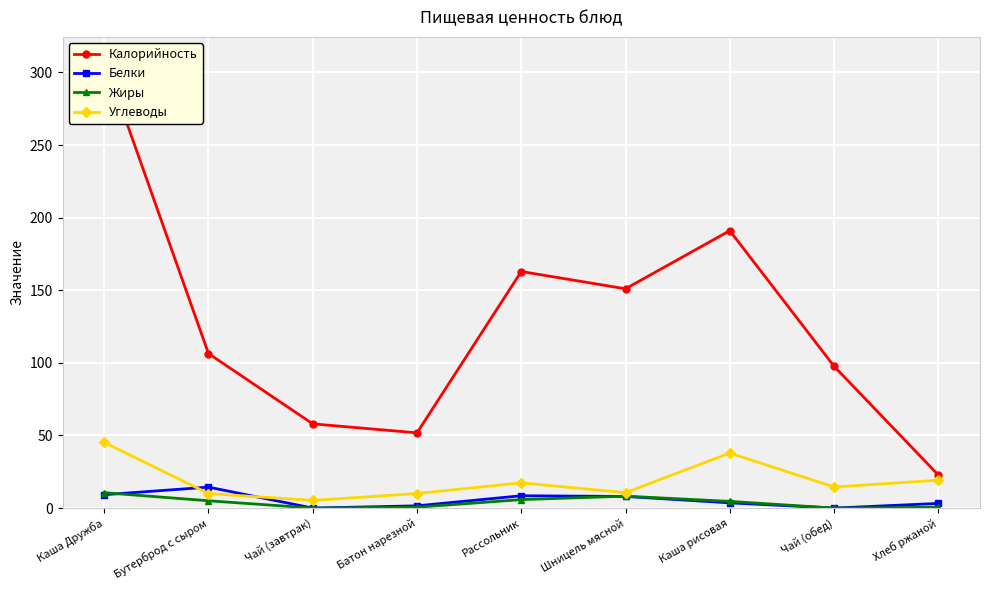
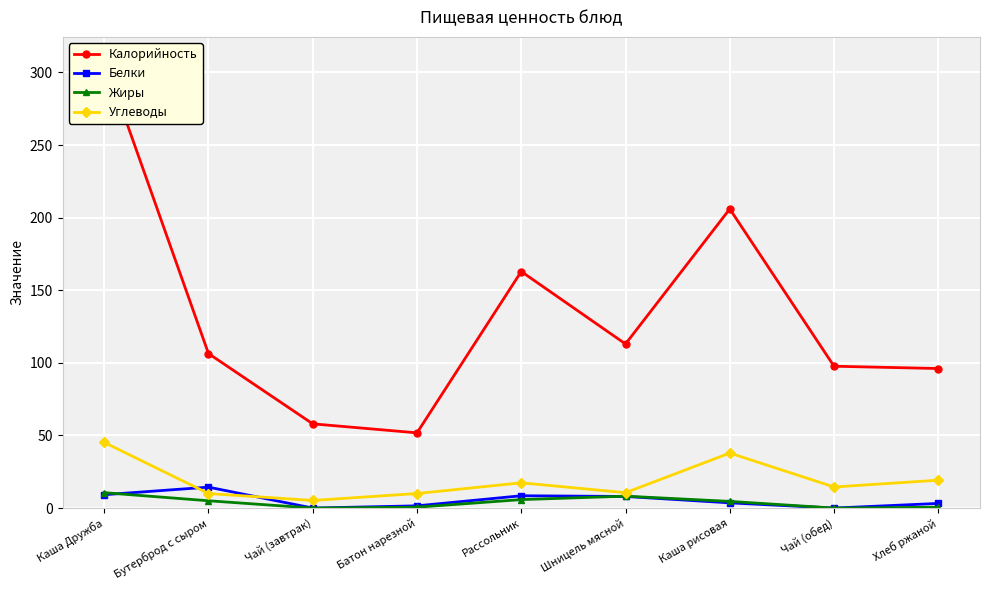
Калорийность, Шницель мясной: 151 -> 113
Калорийность, Каша рисовая: 191 -> 206
Калорийность, Хлеб ржаной: 23 -> 96
